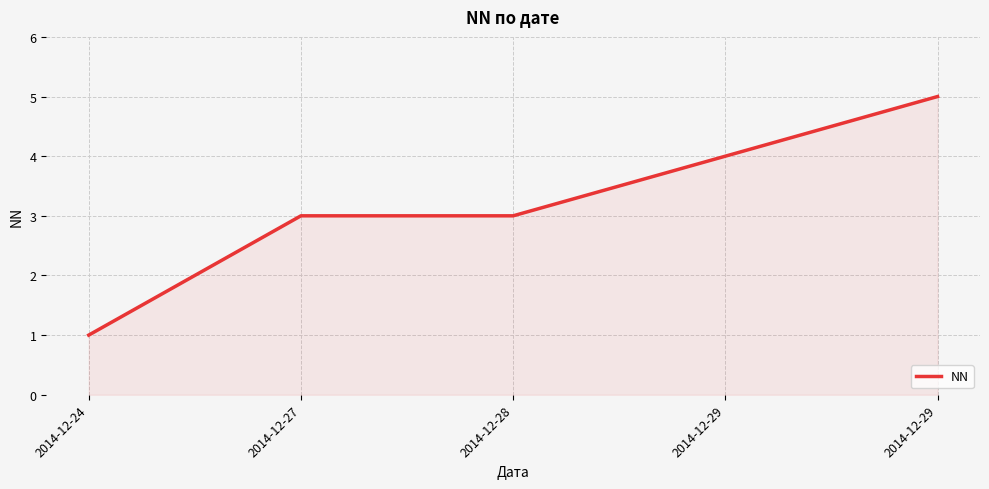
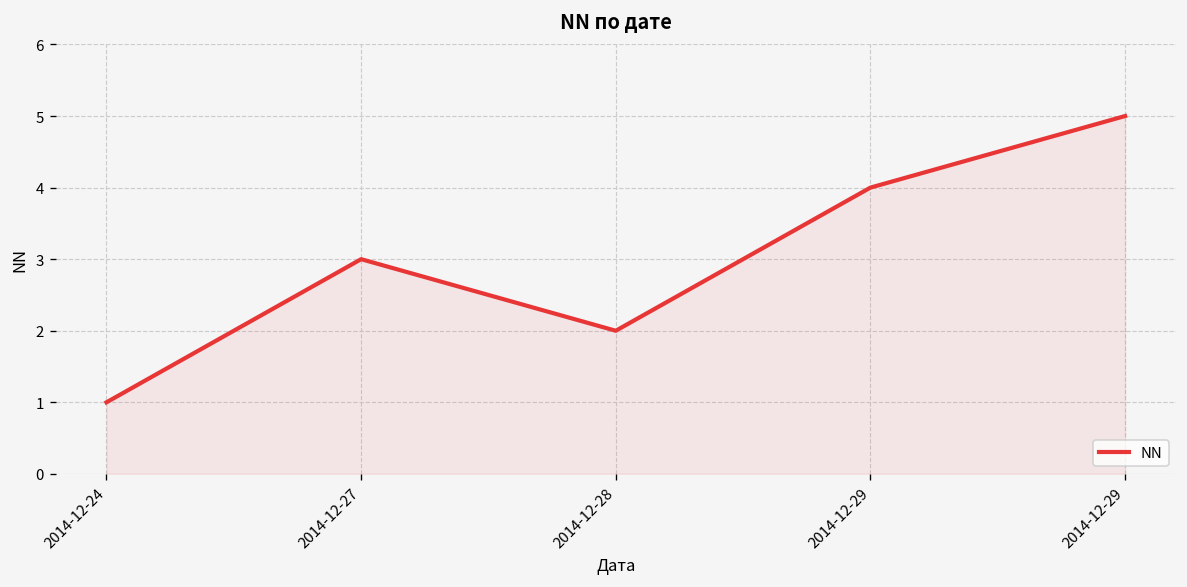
2014-12-28: 3 -> 2
